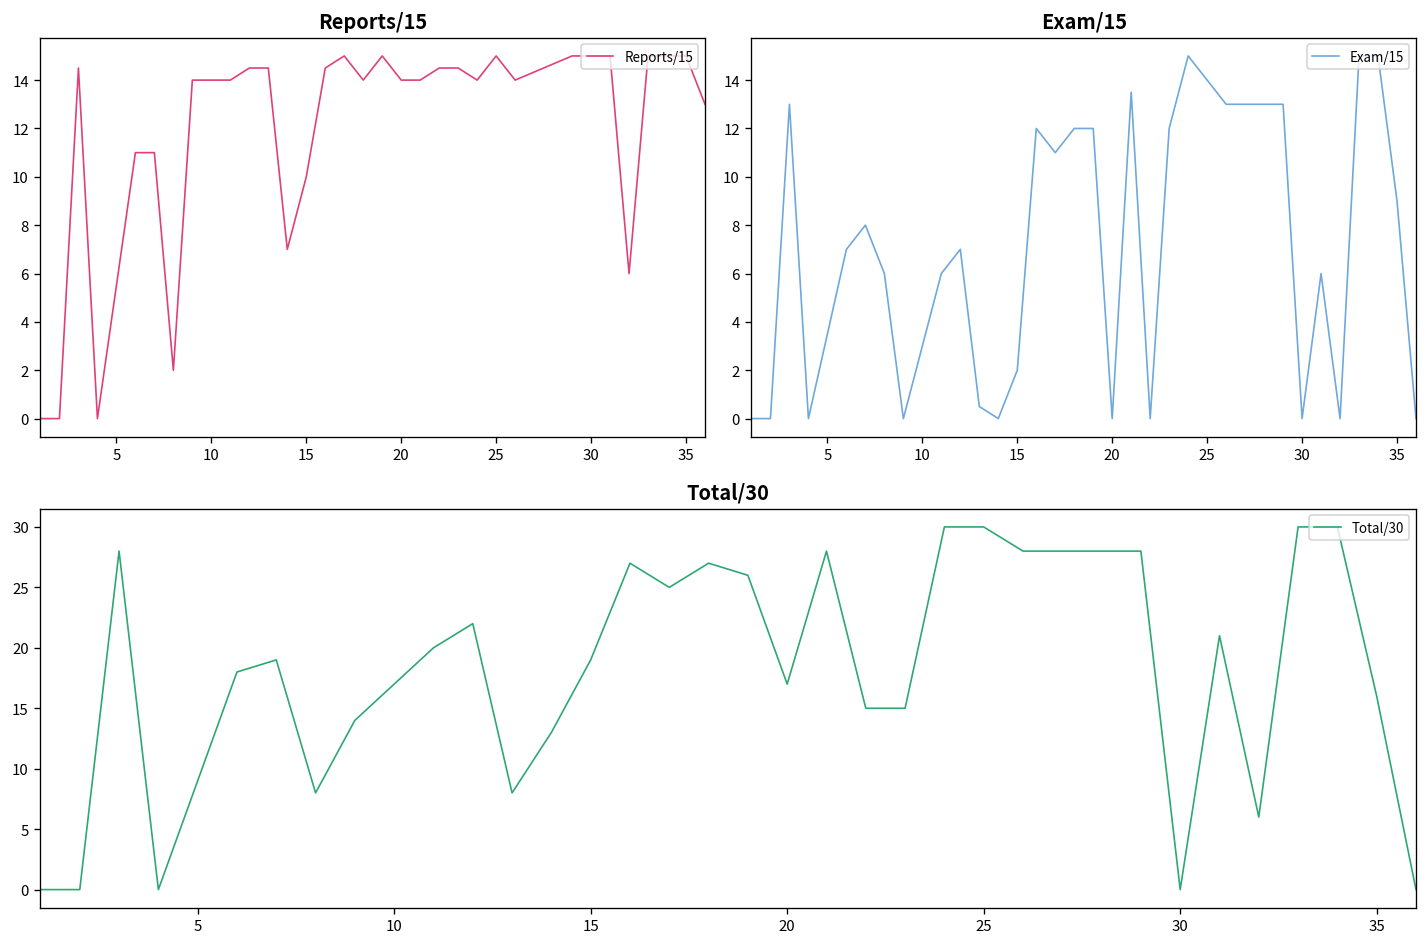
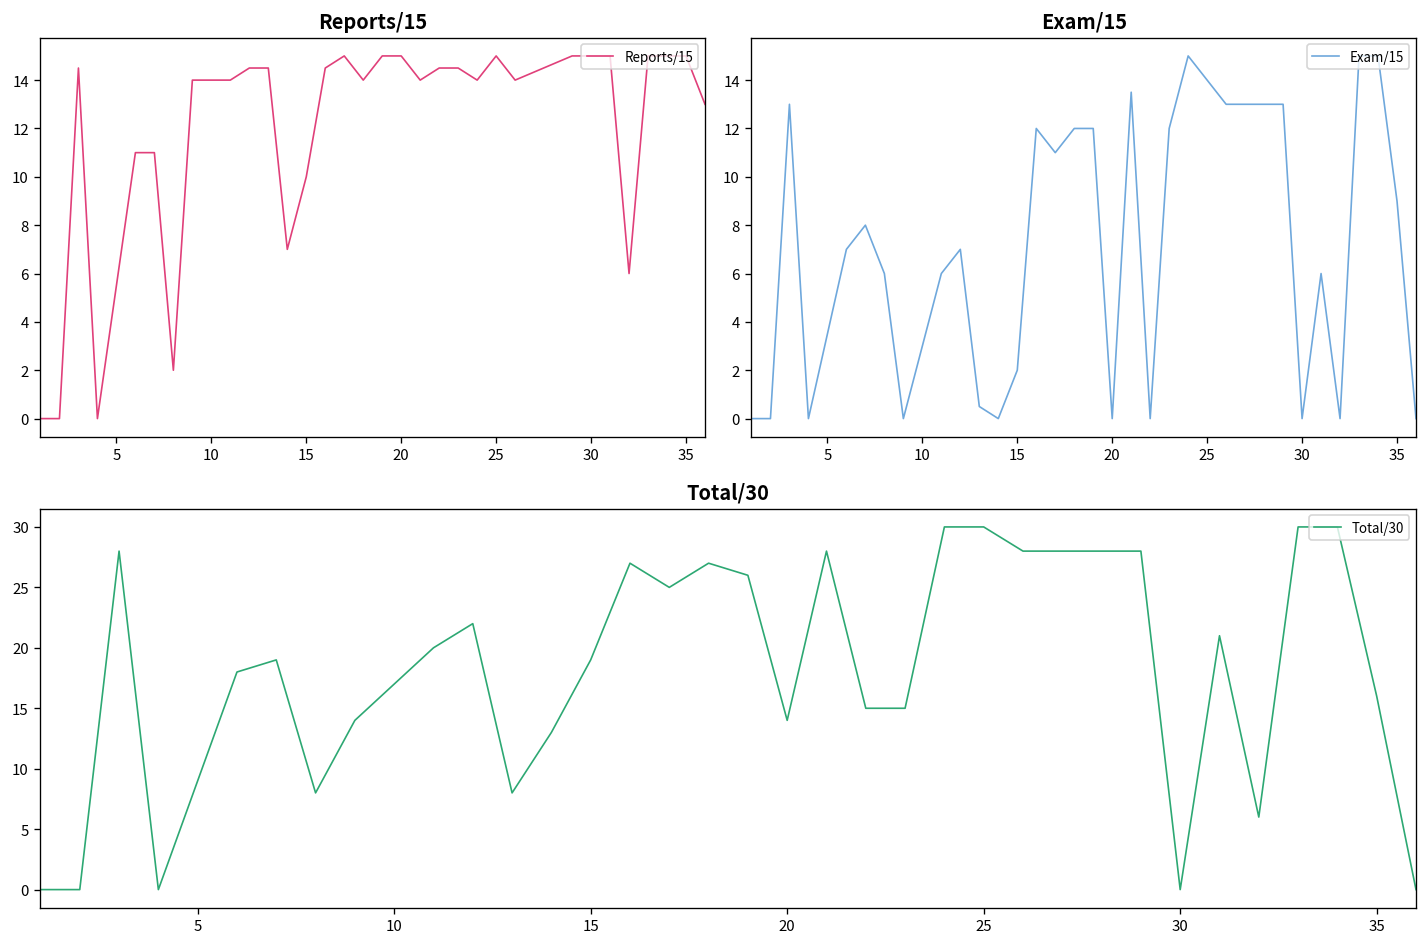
Reports/15, 20: 14 -> 15
Total/30, 20: 17 -> 14
